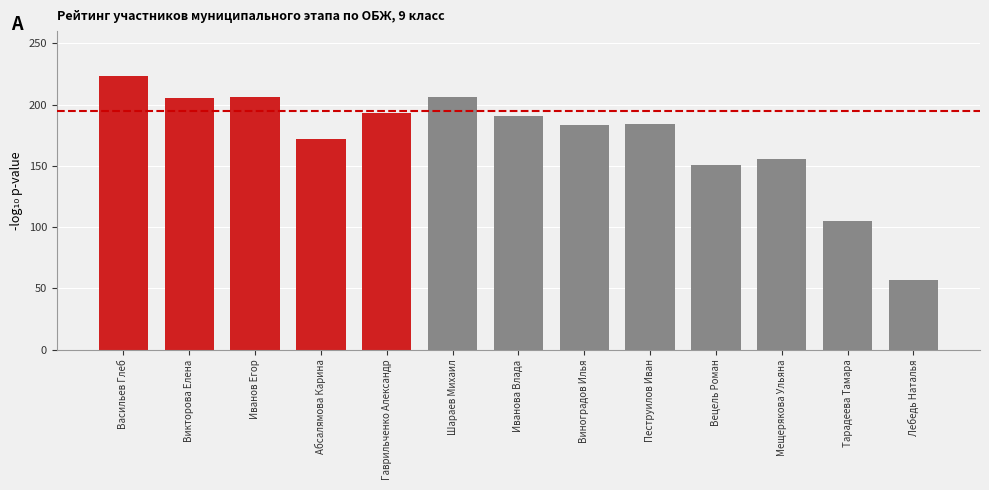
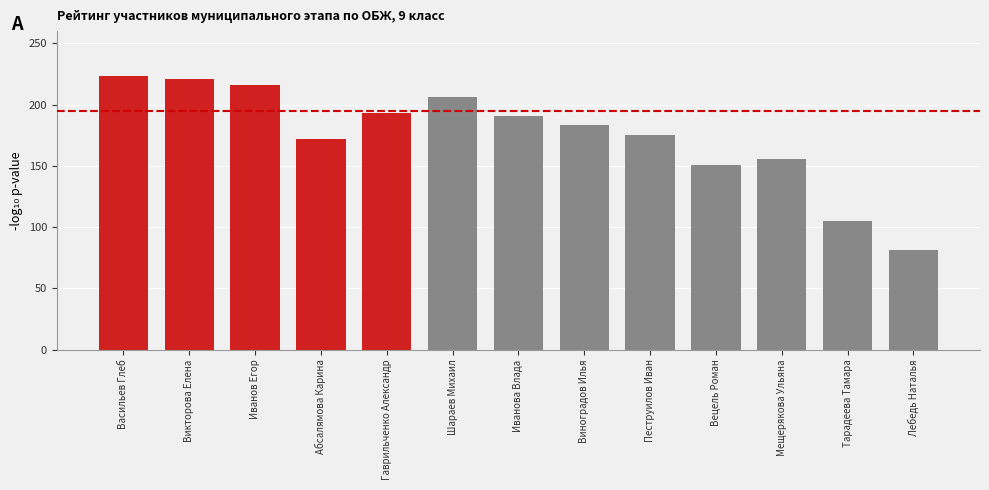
Викторова Елена: 205 -> 221
Иванов Егор: 206 -> 216
Пеструилов Иван: 184 -> 175
Лебедь Наталья: 57 -> 81
